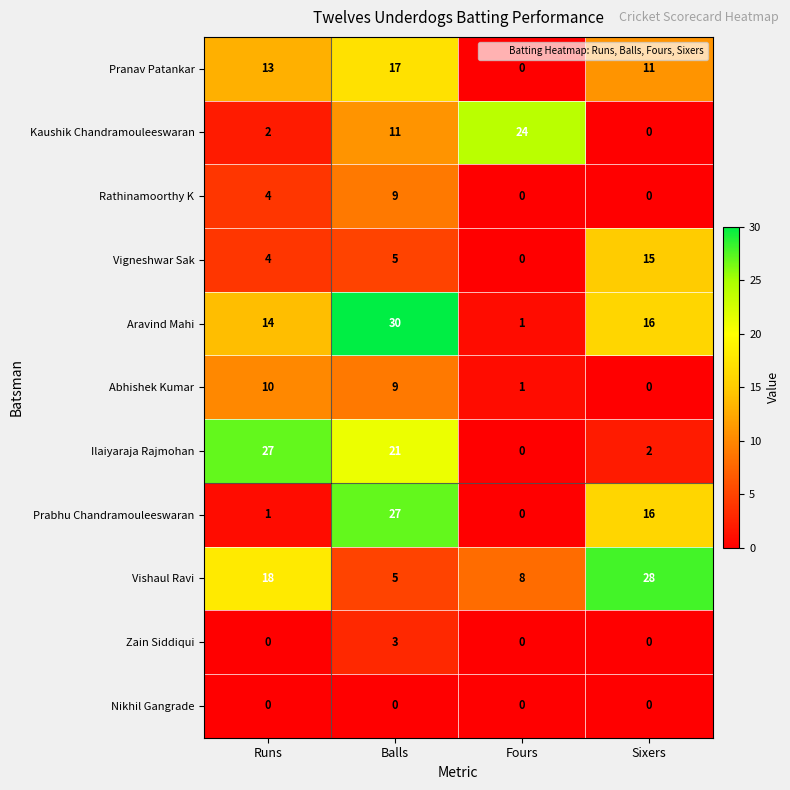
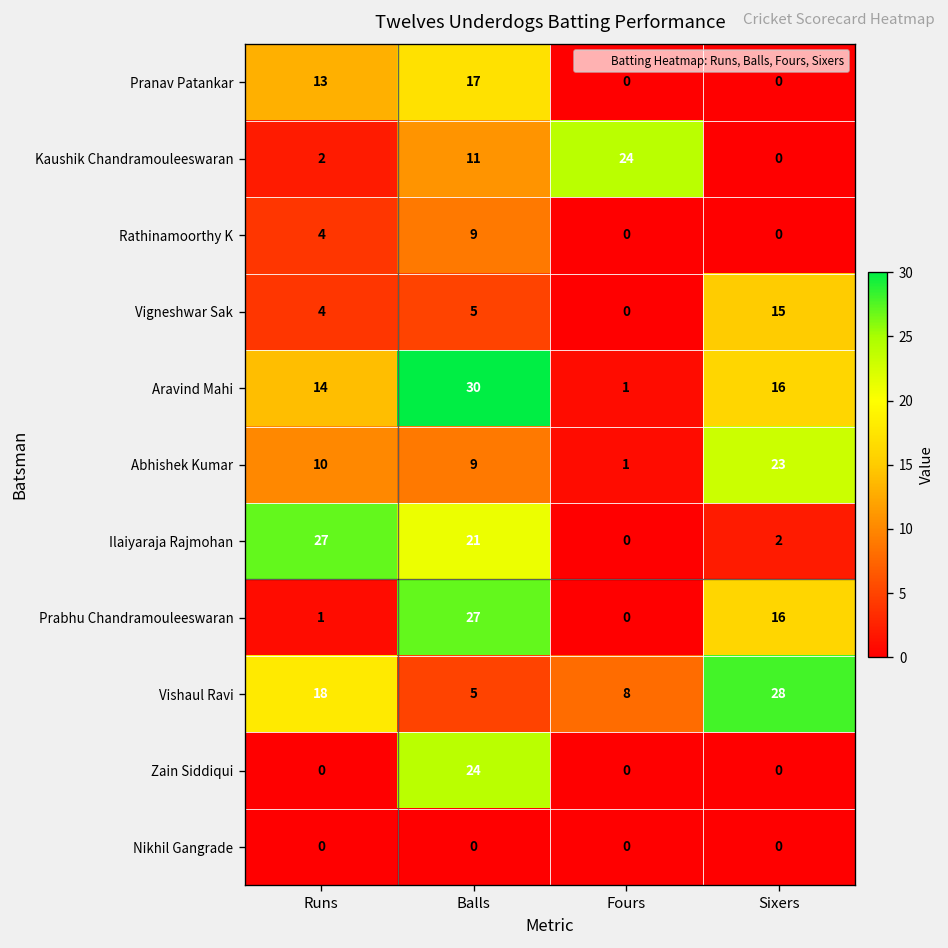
Pranav Patankar, Sixers: 11 -> 0
Abhishek Kumar, Sixers: 0 -> 23
Zain Siddiqui, Balls: 3 -> 24
